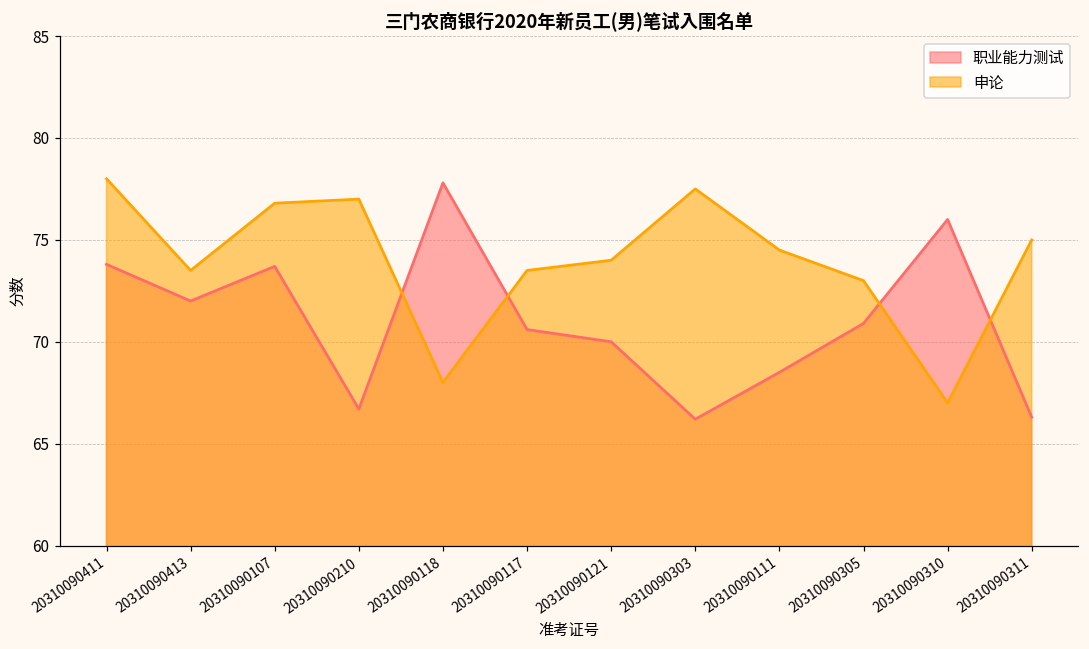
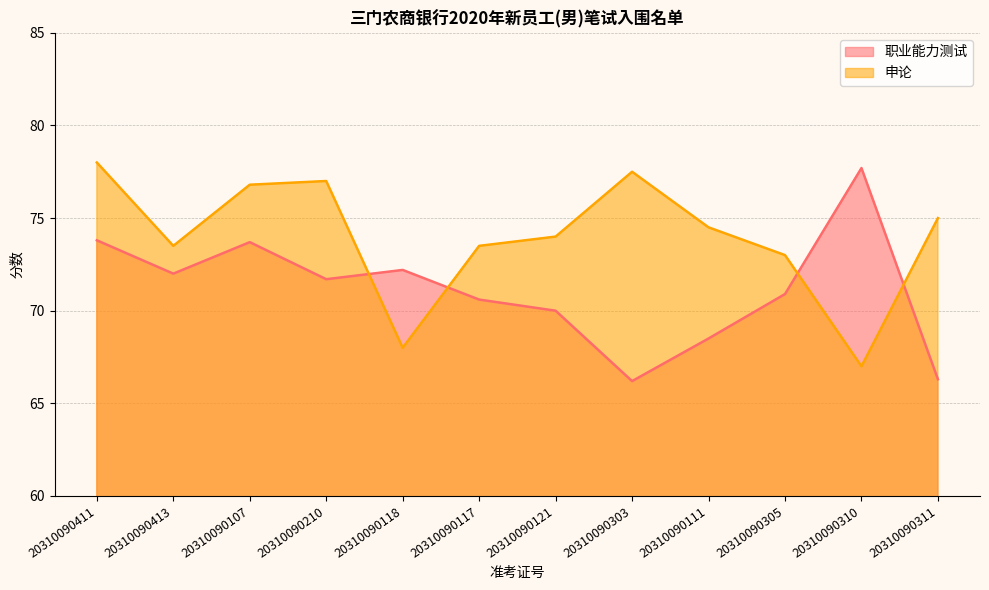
职业能力测试, 20310090210: 66.7 -> 71.7
职业能力测试, 20310090118: 77.8 -> 72.2
职业能力测试, 20310090310: 76.0 -> 77.7
